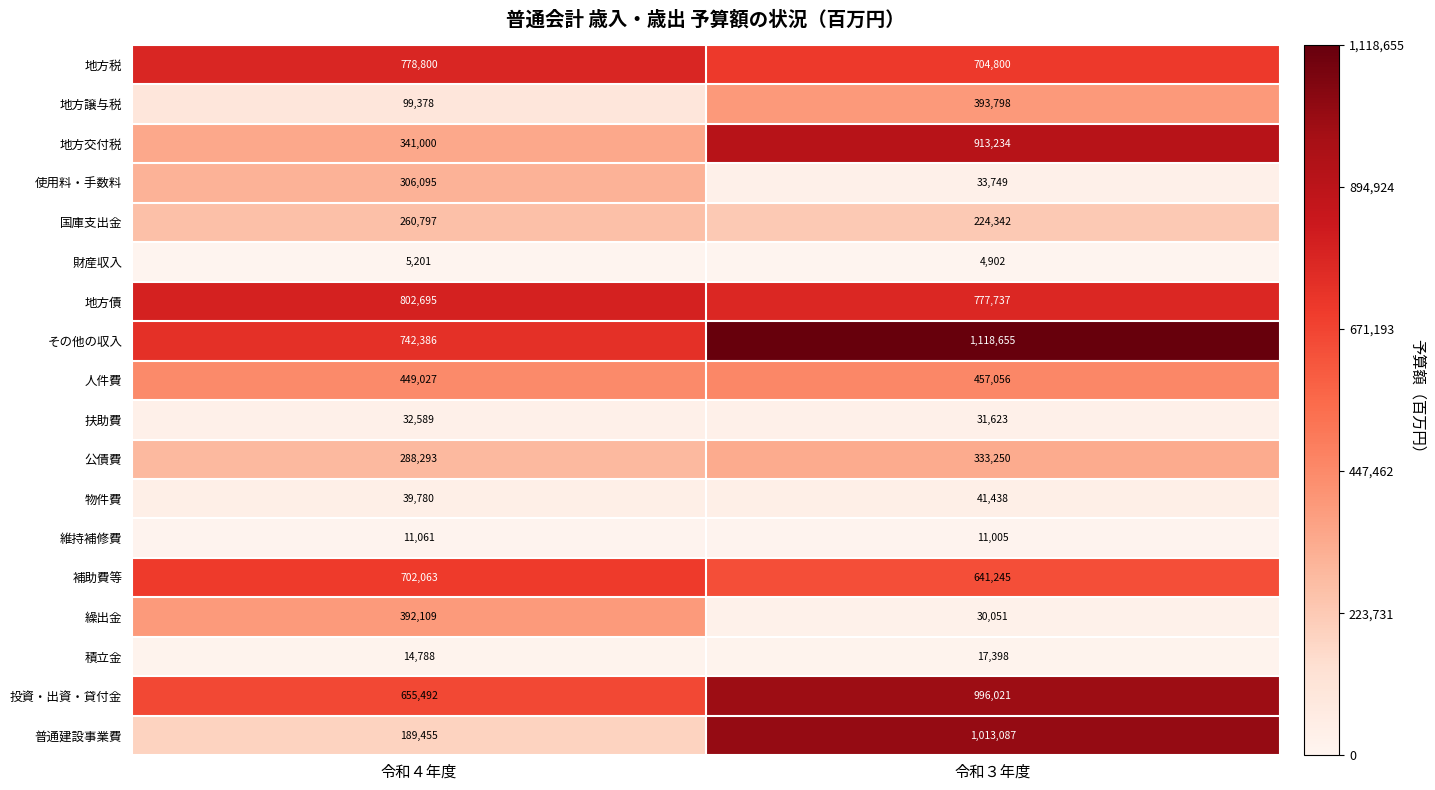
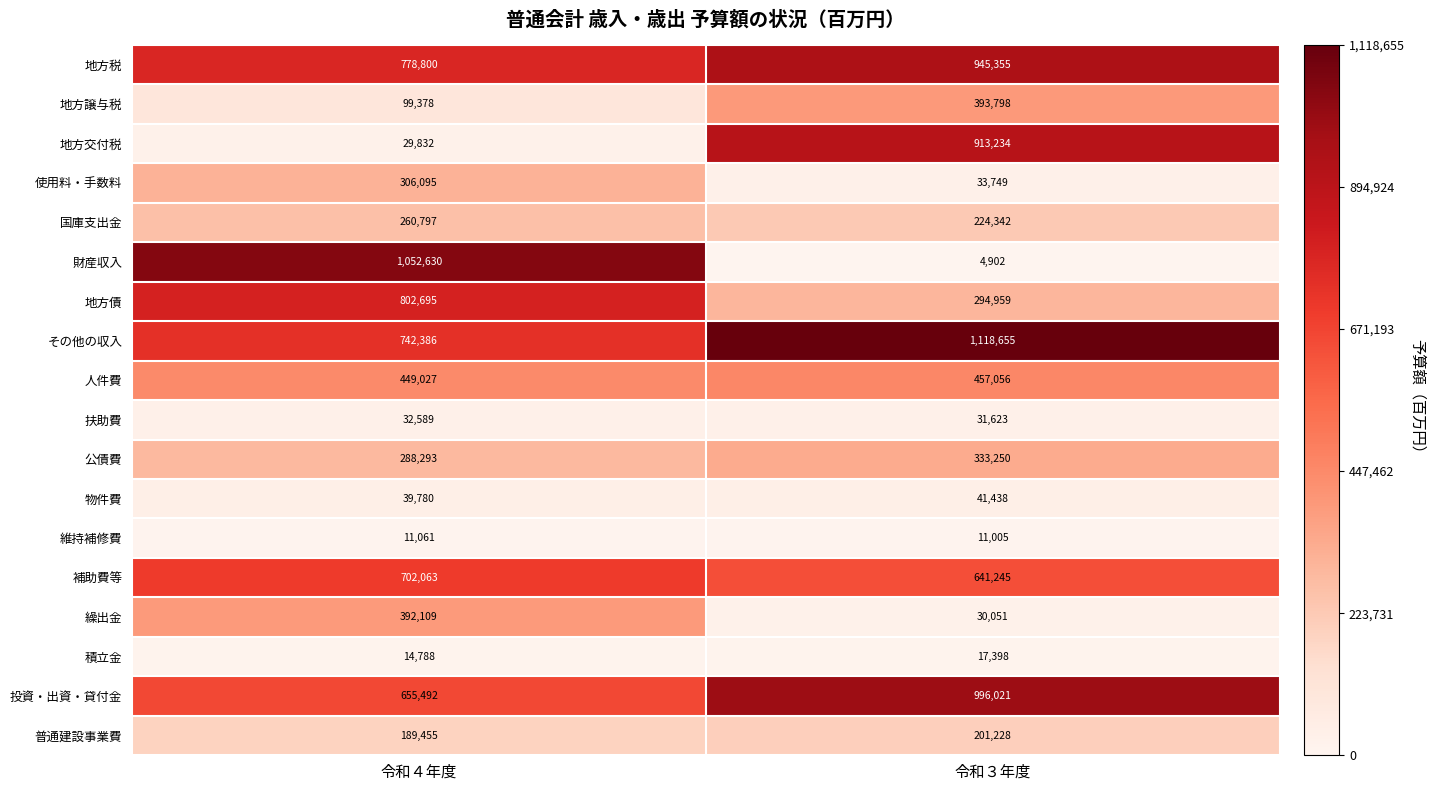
地方税, 令和３年度: 704,800 -> 945,355
地方交付税, 令和４年度: 341,000 -> 29,832
財産収入, 令和４年度: 5,201 -> 1,052,630
地方債, 令和３年度: 777,737 -> 294,959
普通建設事業費, 令和３年度: 1,013,087 -> 201,228
